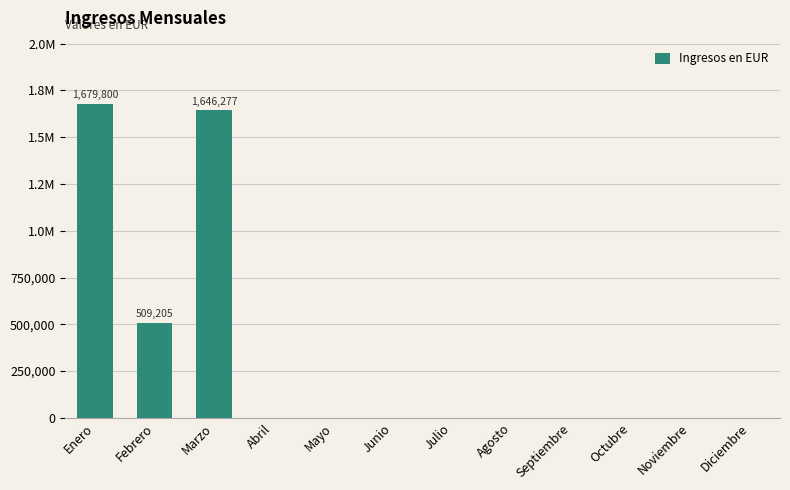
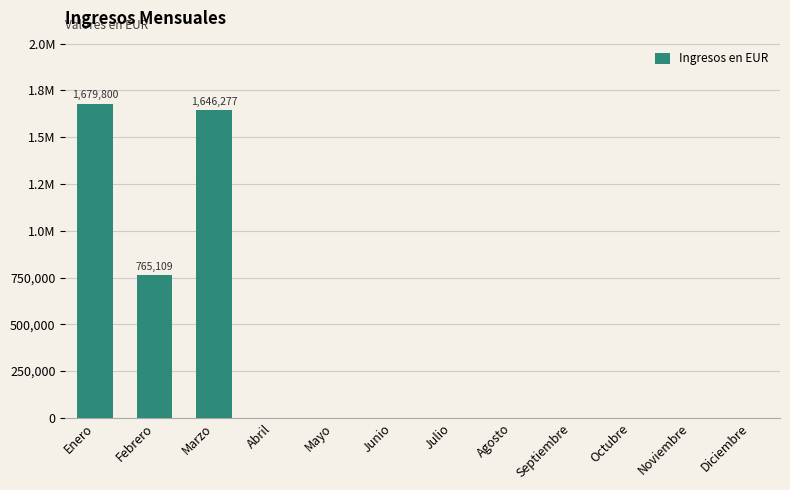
Febrero: 509,205 -> 765,109
